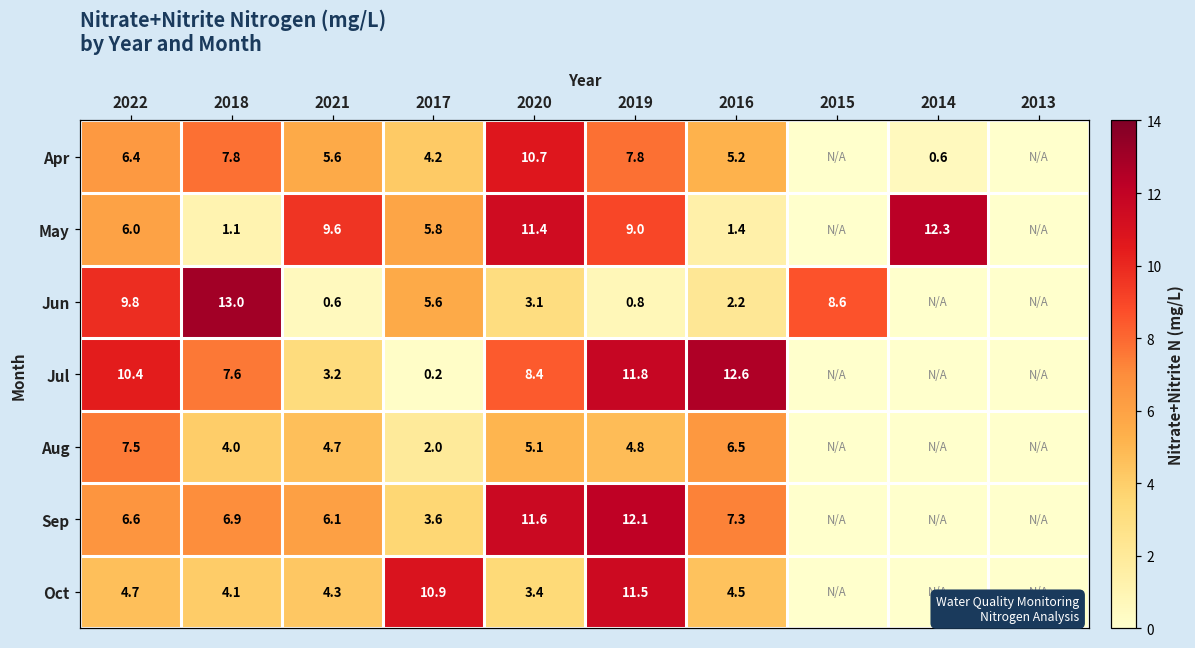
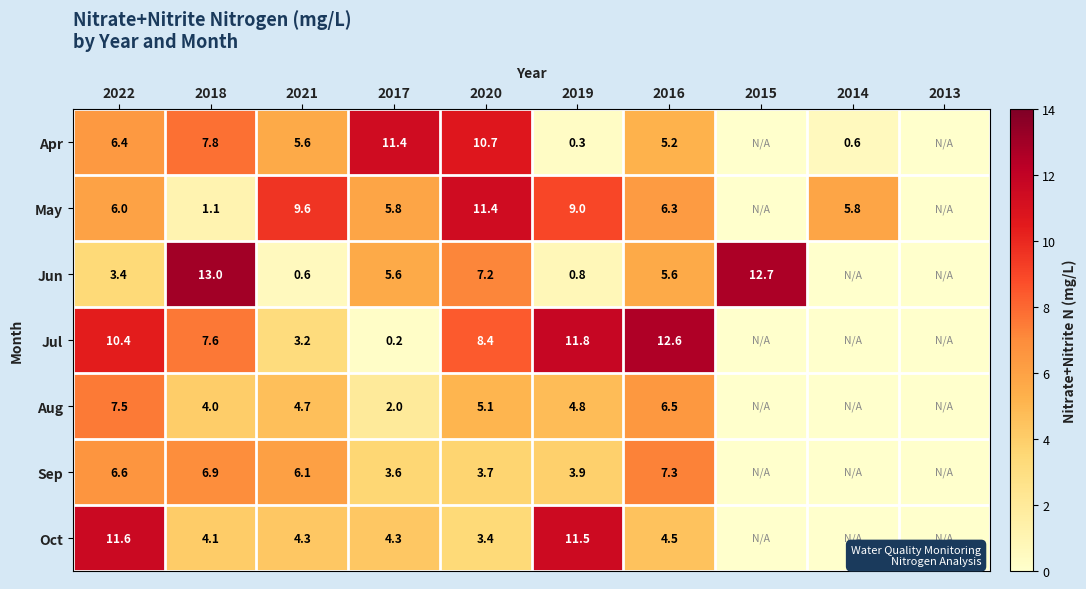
Apr, 2017: 4.2 -> 11.4
Apr, 2019: 7.8 -> 0.3
May, 2016: 1.4 -> 6.3
May, 2014: 12.3 -> 5.8
Jun, 2022: 9.8 -> 3.4
Jun, 2020: 3.1 -> 7.2
Jun, 2016: 2.2 -> 5.6
Jun, 2015: 8.6 -> 12.7
Sep, 2020: 11.6 -> 3.7
Sep, 2019: 12.1 -> 3.9
Oct, 2022: 4.7 -> 11.6
Oct, 2017: 10.9 -> 4.3
